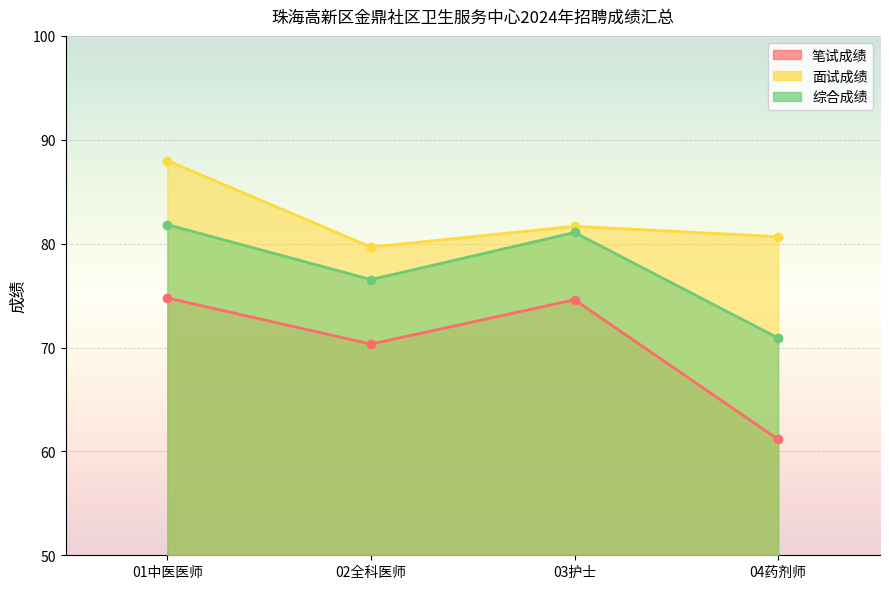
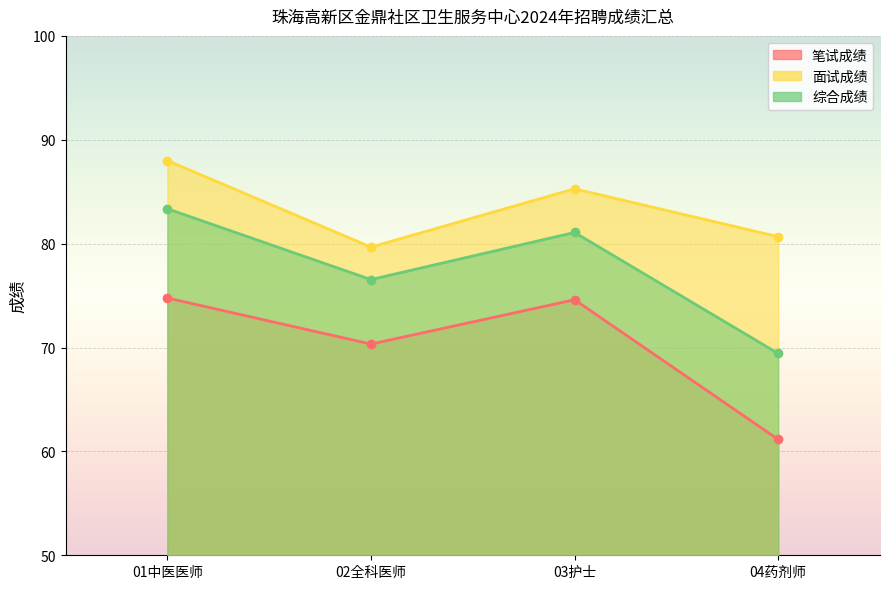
综合成绩, 01中医医师: 81.8 -> 83.4
面试成绩, 03护士: 81.7 -> 85.3
综合成绩, 04药剂师: 70.9 -> 69.4
